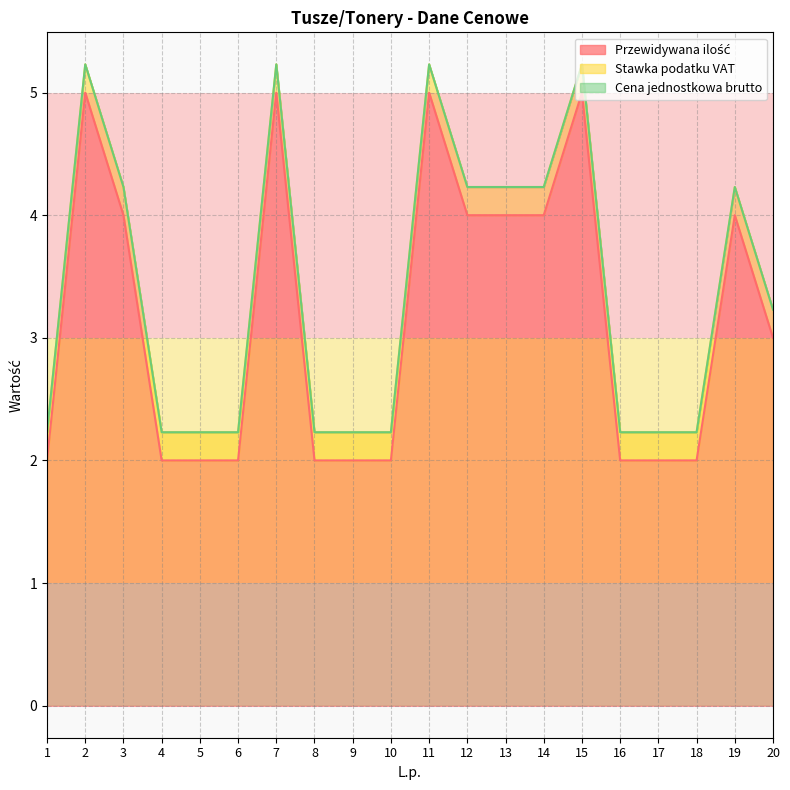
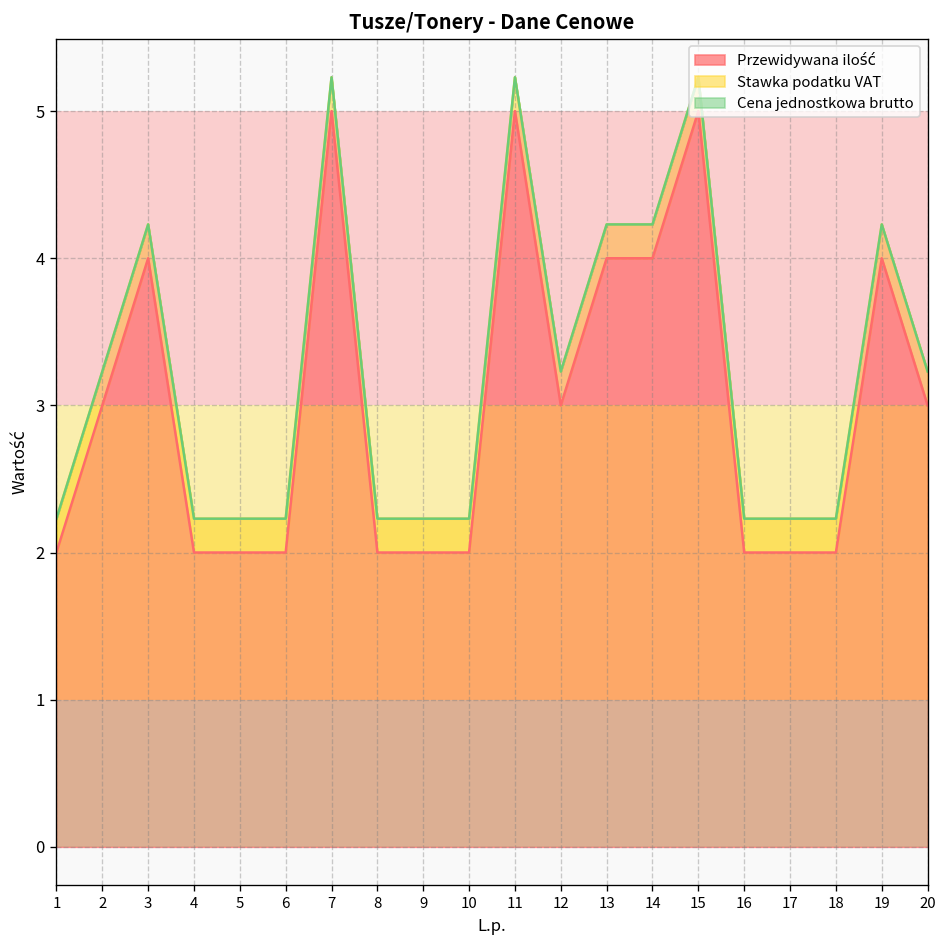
Przewidywana ilość, 2: 5 -> 3
Przewidywana ilość, 12: 4 -> 3
